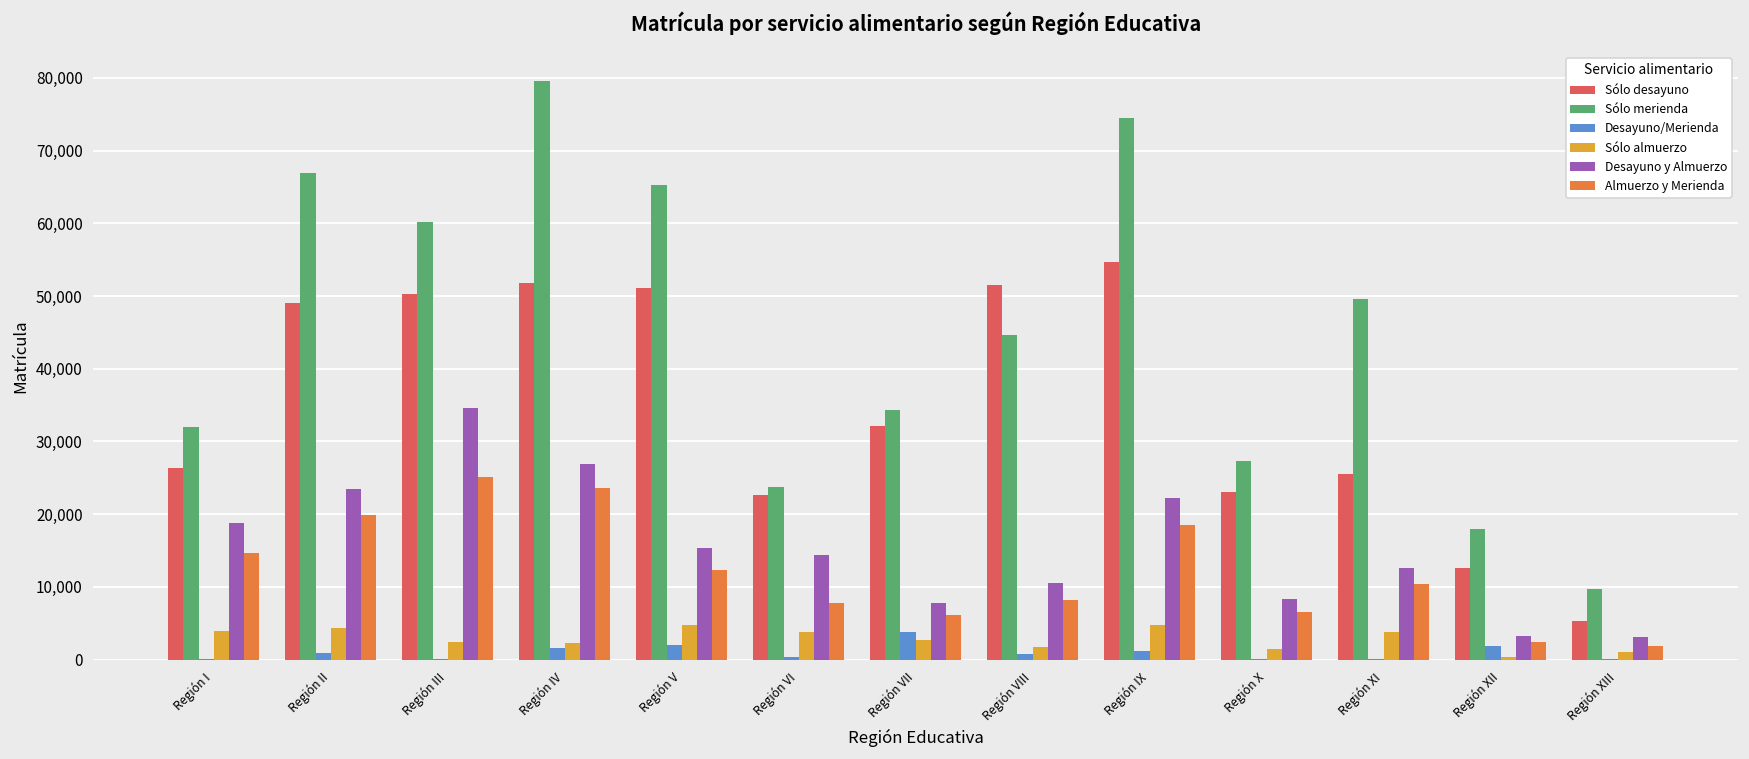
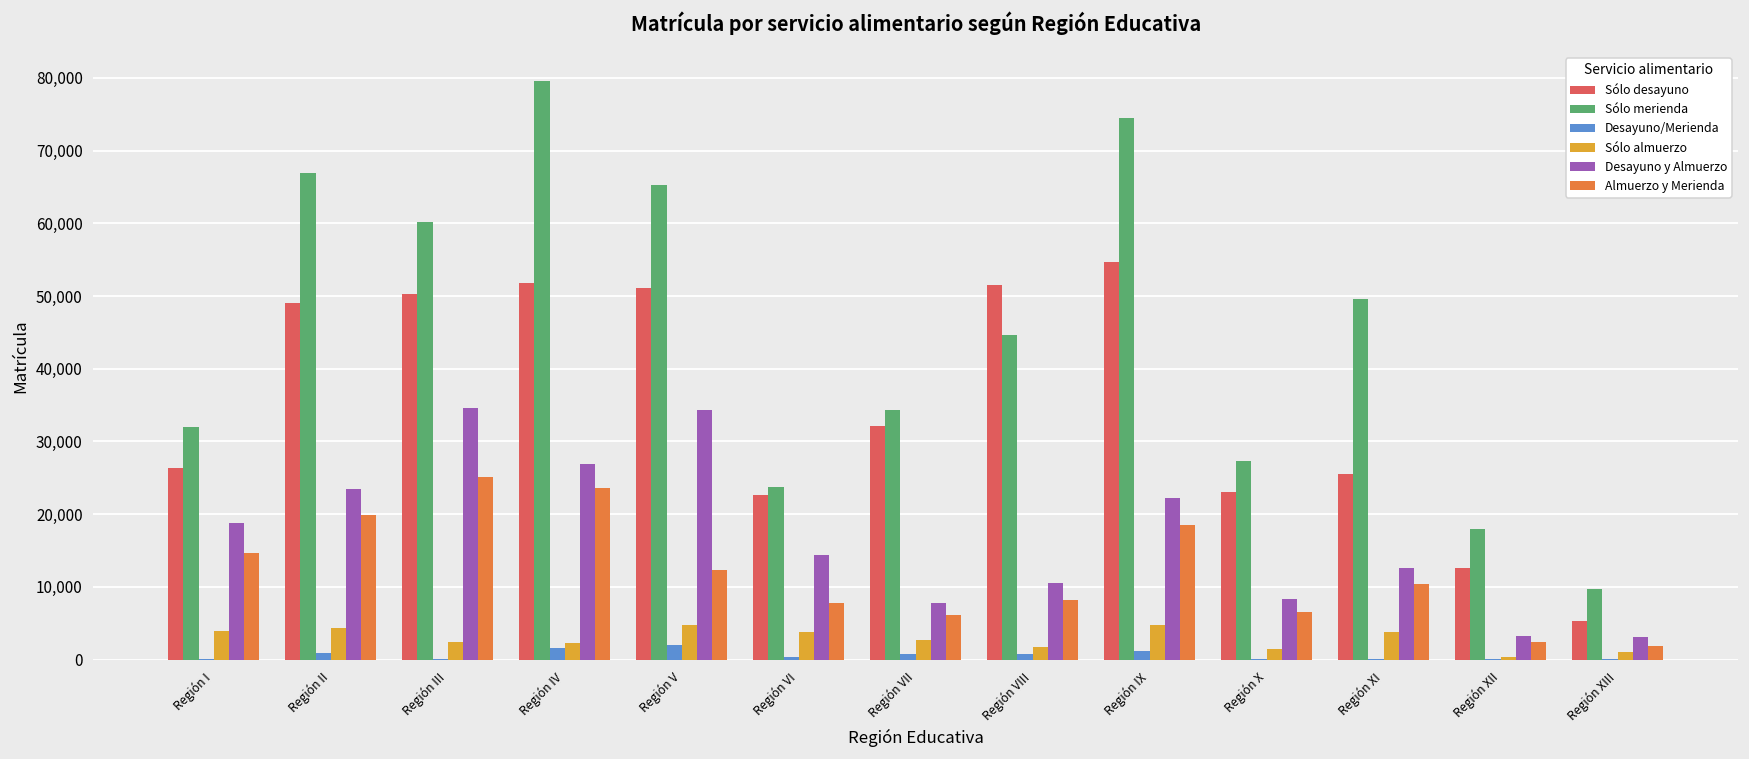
Desayuno y Almuerzo, Región V: 15,000 -> 34,000
Desayuno/Merienda, Región VII: 4,000 -> 1,000
Desayuno/Merienda, Región XII: 2,000 -> 0
